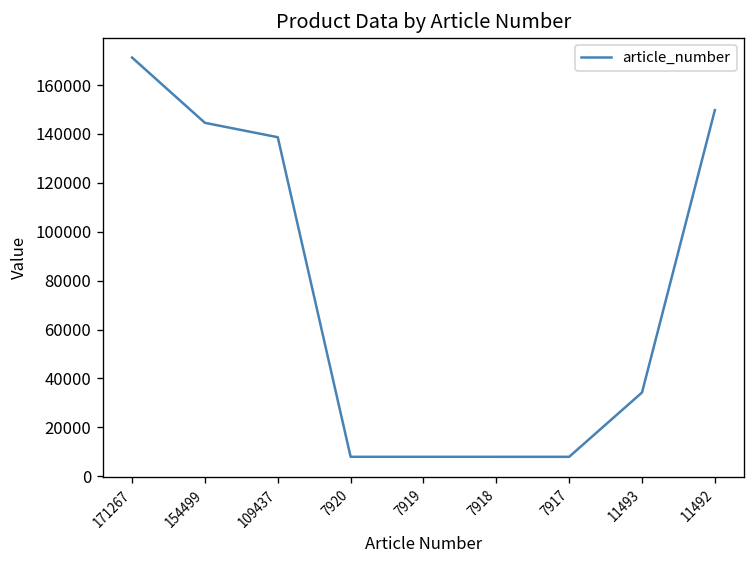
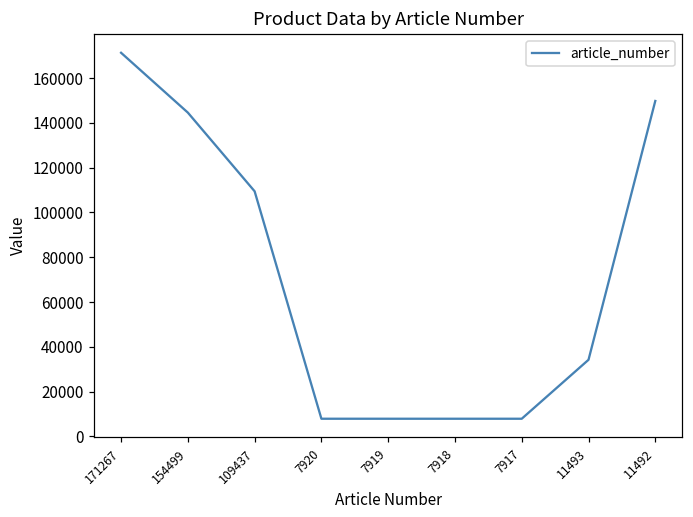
109437: 139000 -> 109000
